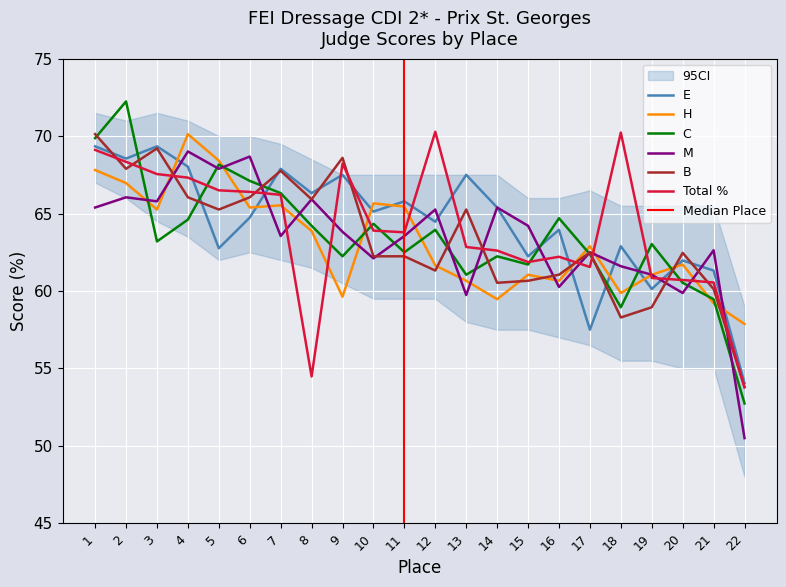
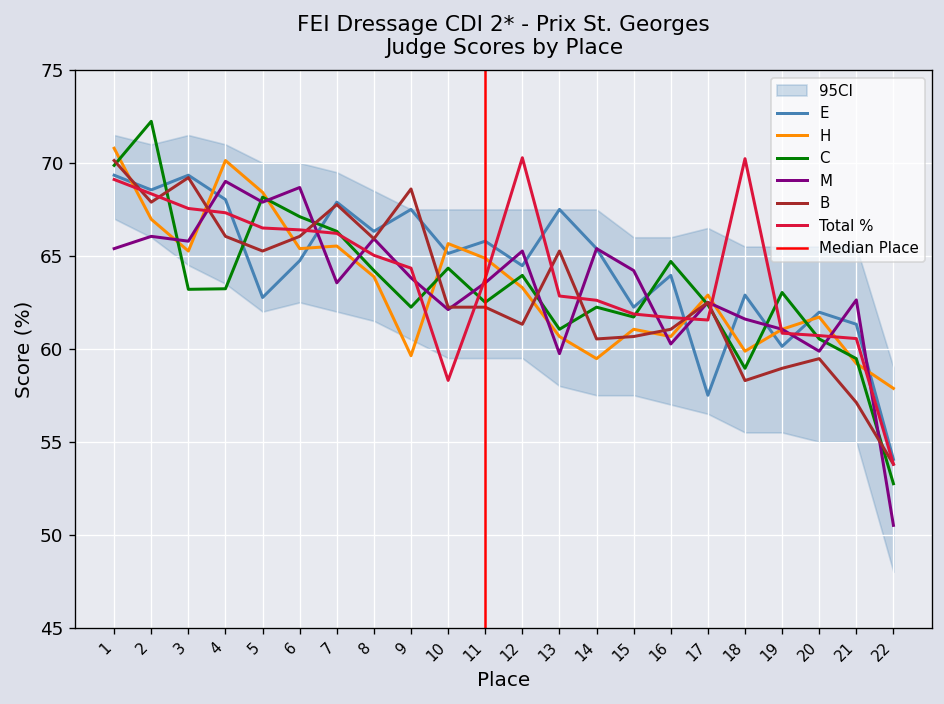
H, 1: 67.8 -> 70.8
C, 4: 64.6 -> 63.2
Total %, 8: 54.5 -> 65.0
Total %, 9: 68.2 -> 64.3
Total %, 10: 63.9 -> 58.3
H, 11: 65.5 -> 64.9
H, 12: 61.7 -> 63.3
Total %, 16: 62.2 -> 61.7
B, 20: 62.5 -> 59.5
B, 21: 60.1 -> 57.1
